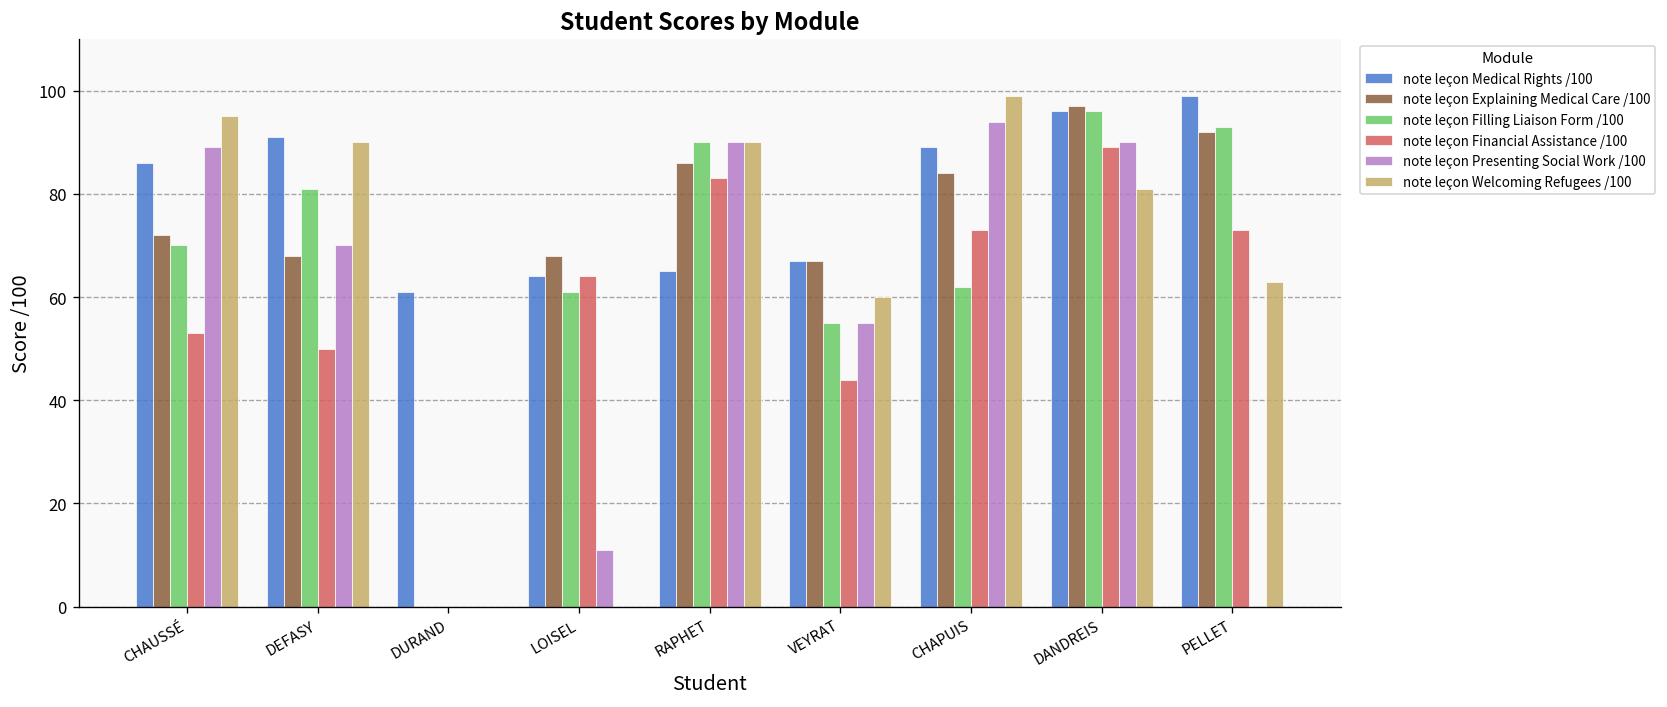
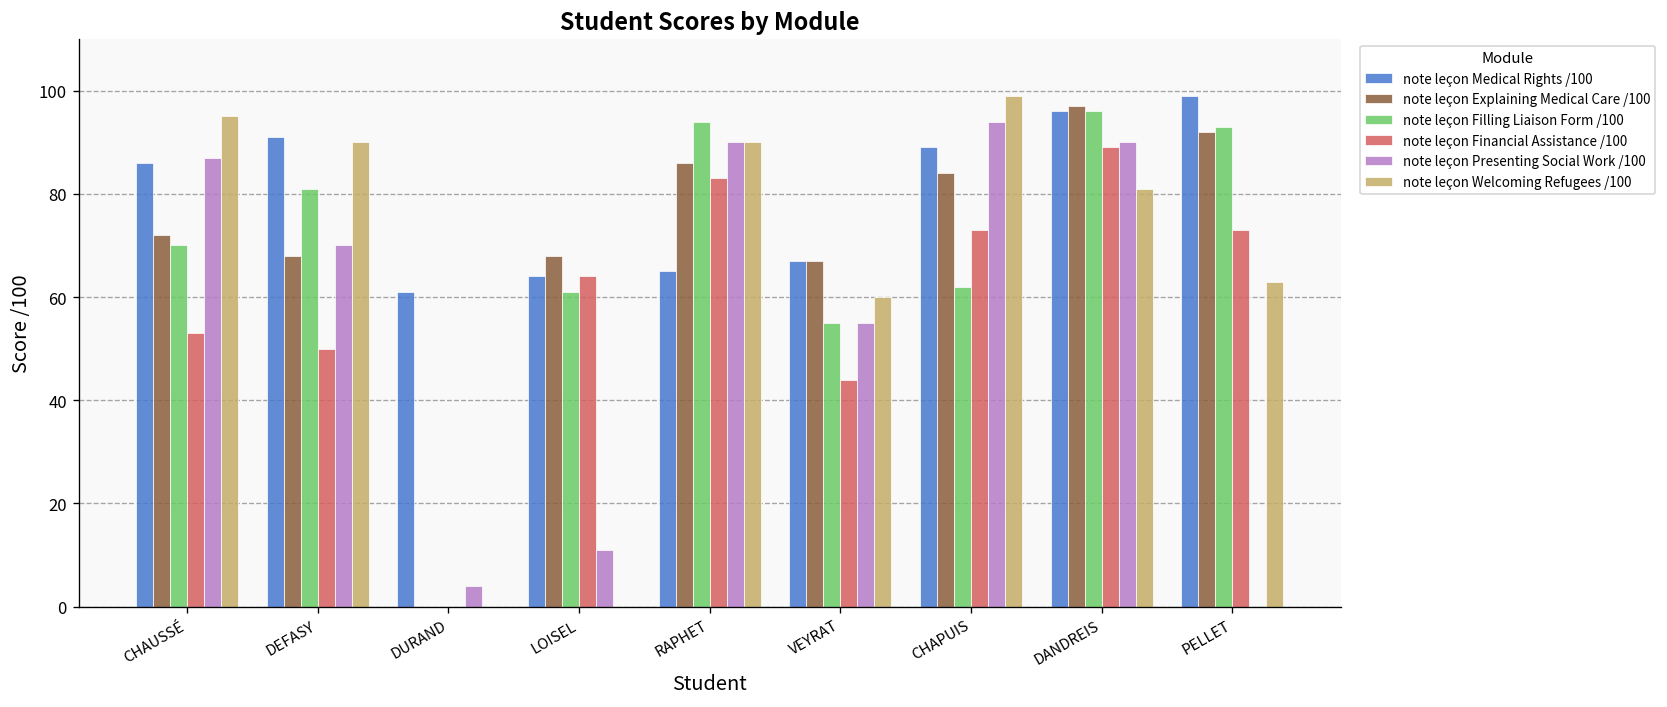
note leçon Presenting Social Work /100, CHAUSSÉ: 89 -> 87
note leçon Presenting Social Work /100, DURAND: 0 -> 4
note leçon Filling Liaison Form /100, RAPHET: 90 -> 94
